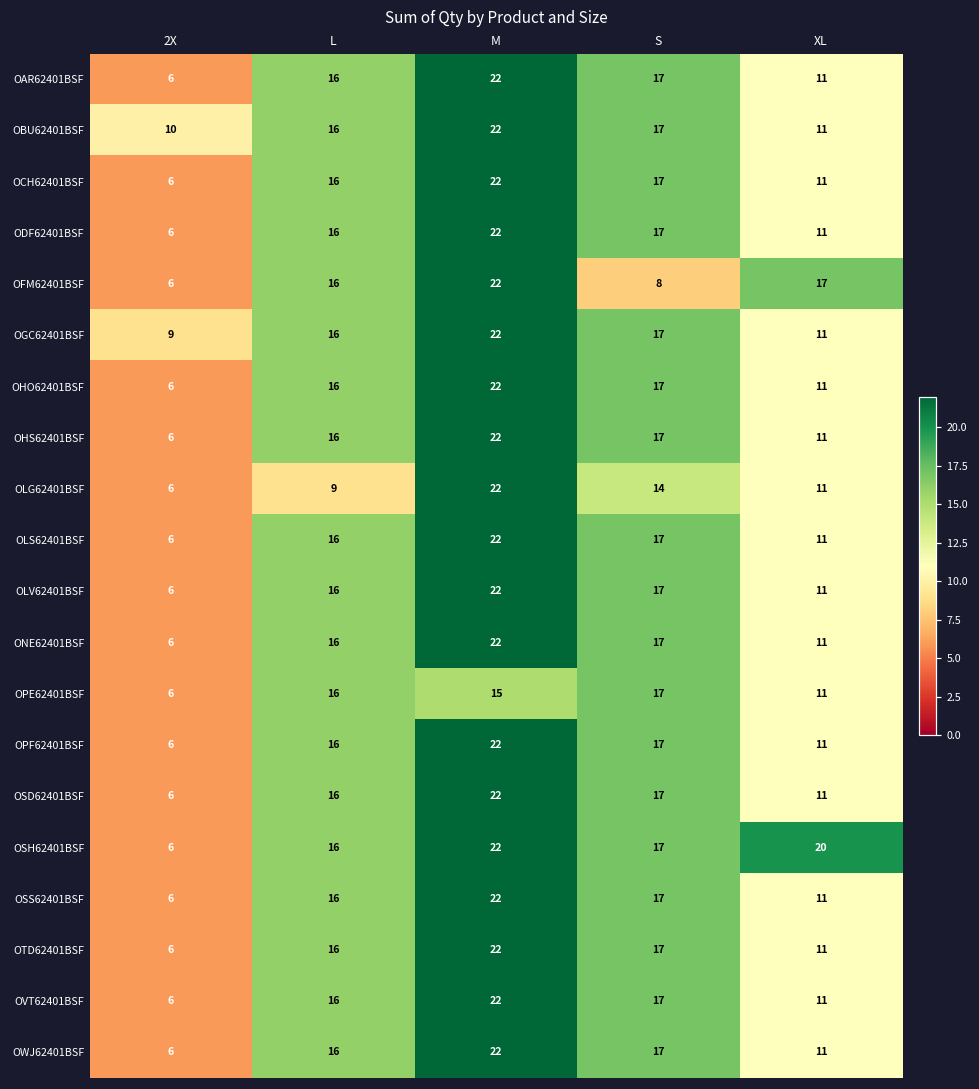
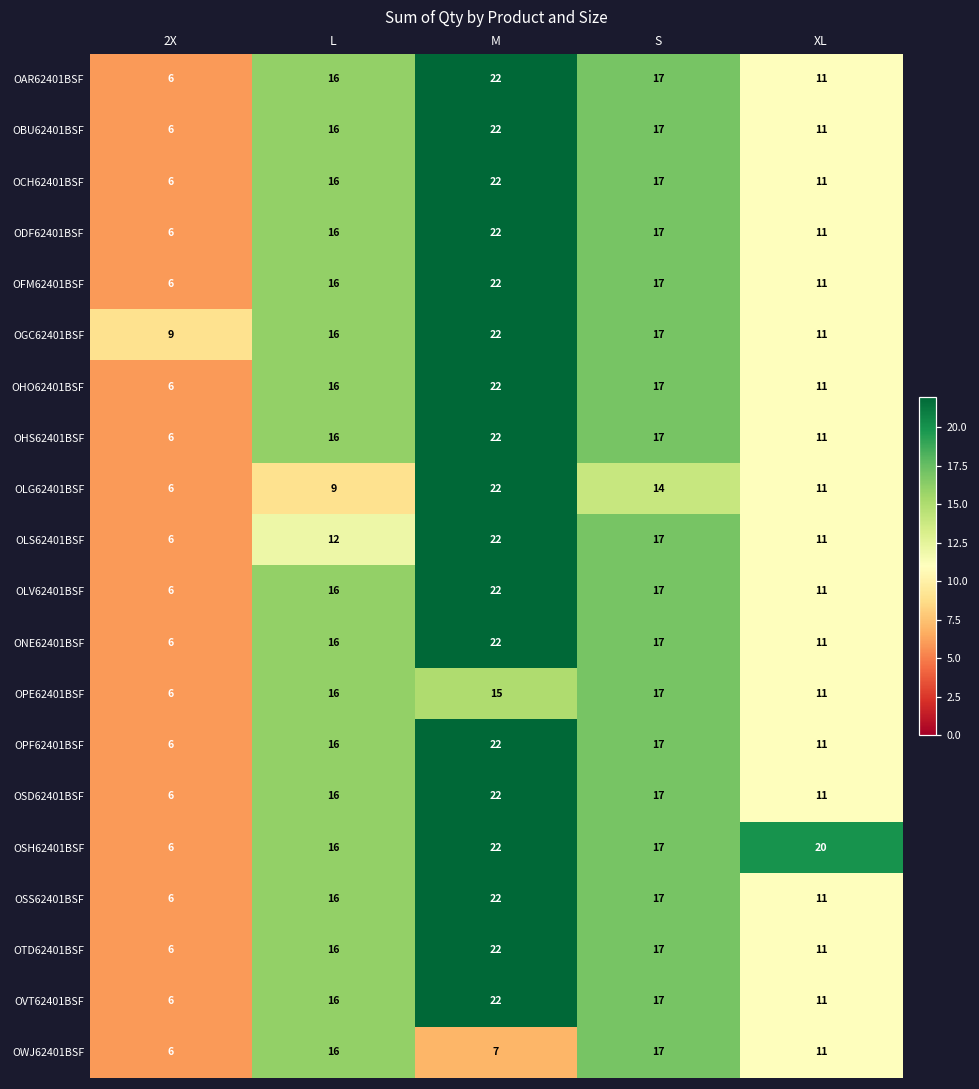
OBU62401BSF, 2X: 10 -> 6
OFM62401BSF, S: 8 -> 17
OFM62401BSF, XL: 17 -> 11
OLS62401BSF, L: 16 -> 12
OWJ62401BSF, M: 22 -> 7
